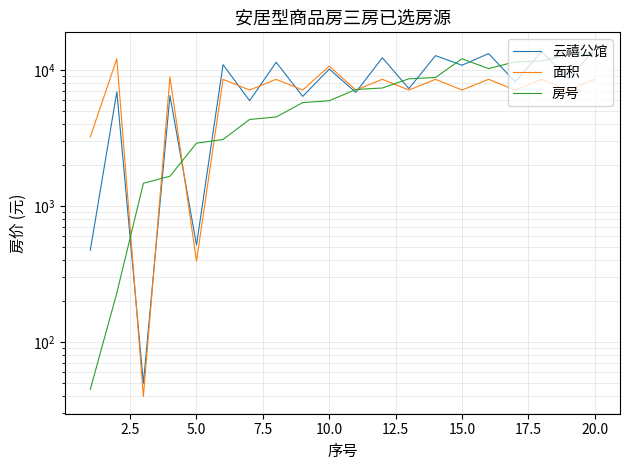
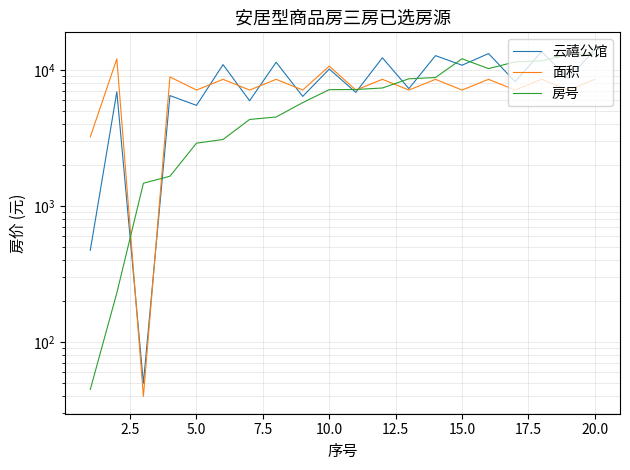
云禧公馆, 5.0: 520 -> 5500
面积, 5.0: 390 -> 7000
房号, 10.0: 6000 -> 7000
